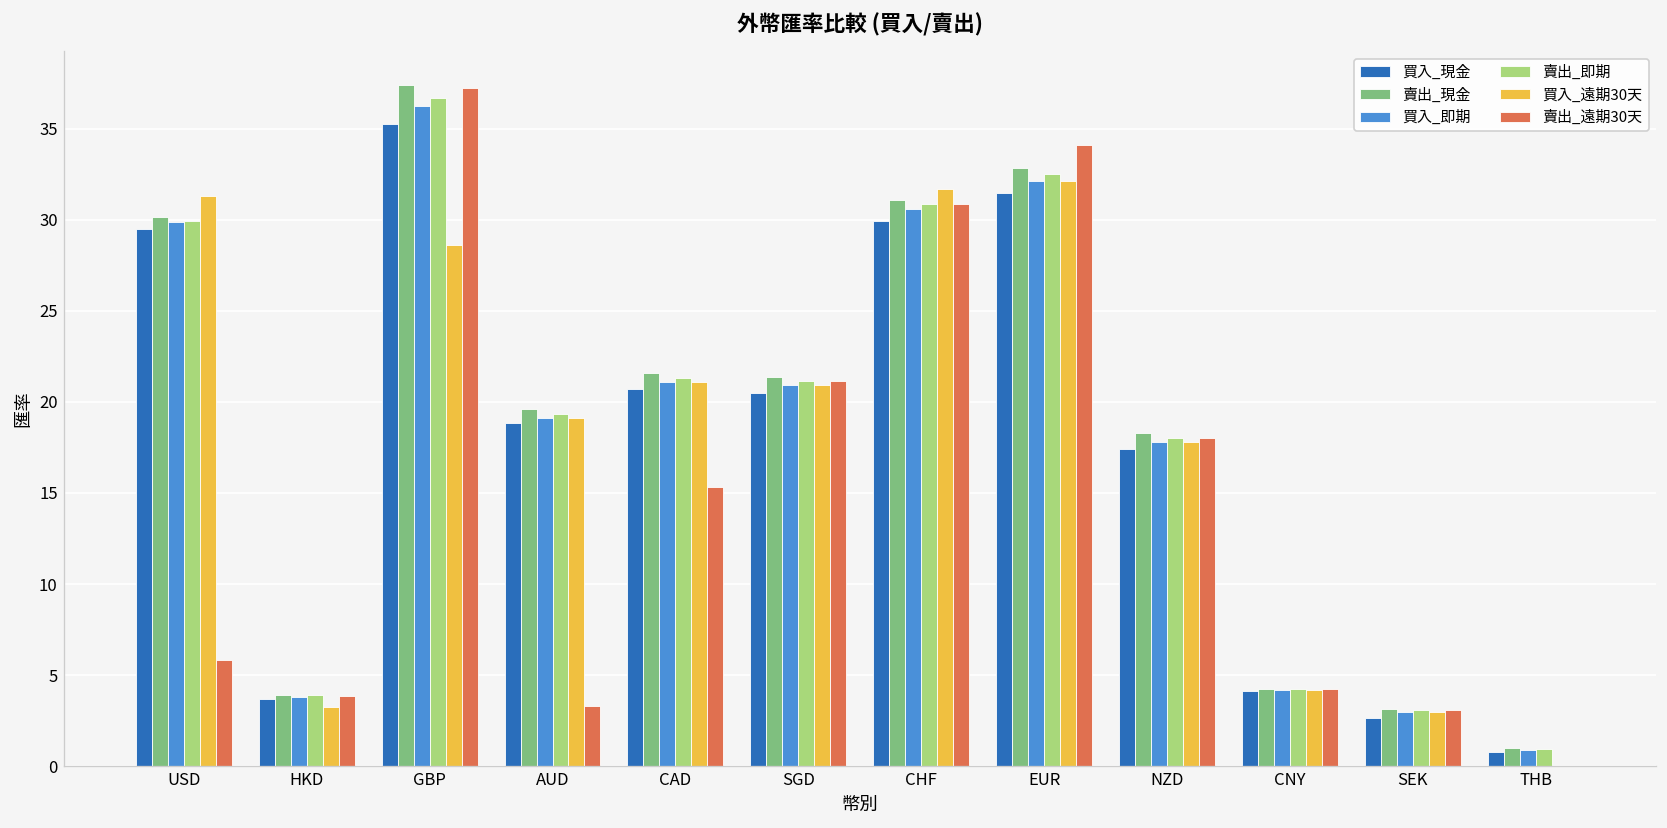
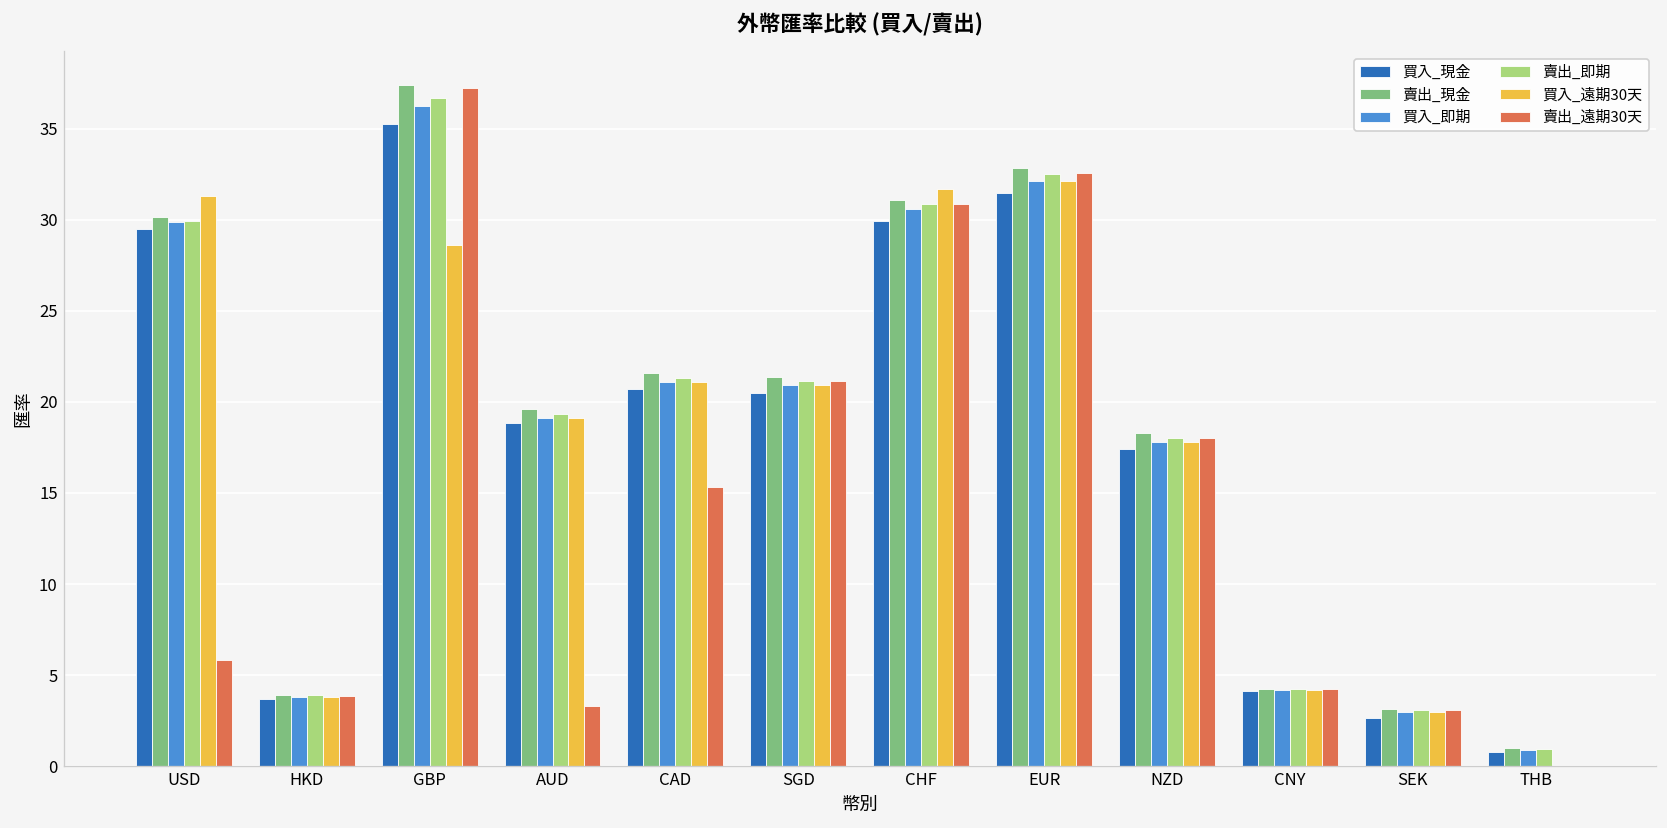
買入_遠期30天, HKD: 3.3 -> 3.8
賣出_遠期30天, EUR: 34.1 -> 32.5
